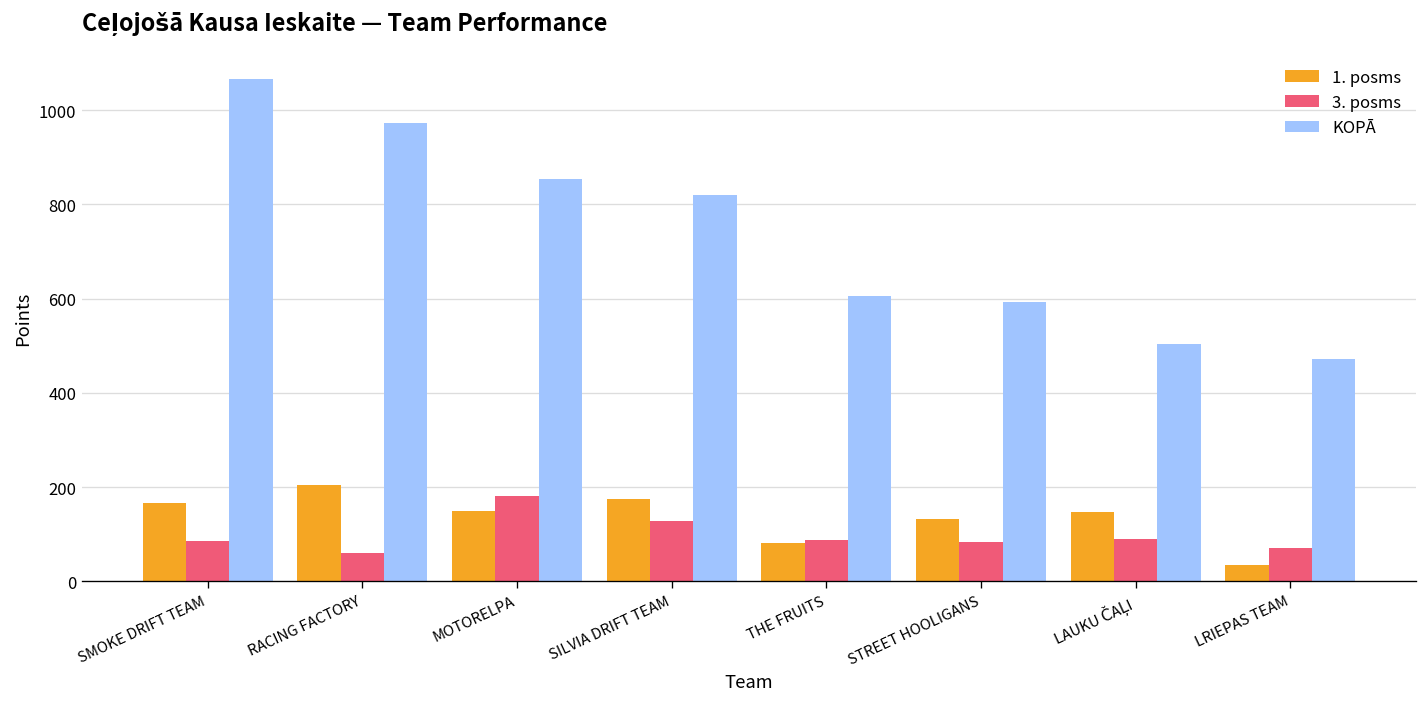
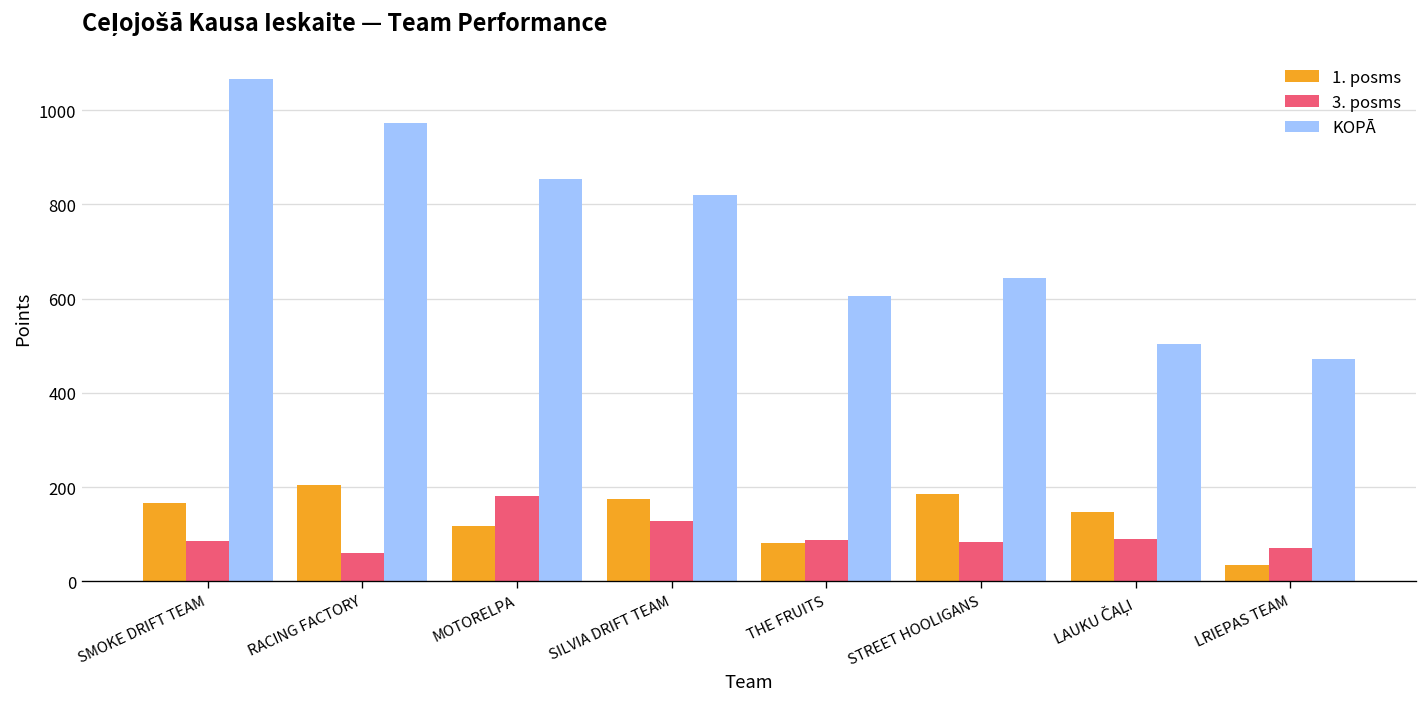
1. posms, MOTORELPA: 150 -> 120
1. posms, STREET HOOLIGANS: 130 -> 180
KOPĀ, STREET HOOLIGANS: 590 -> 640
